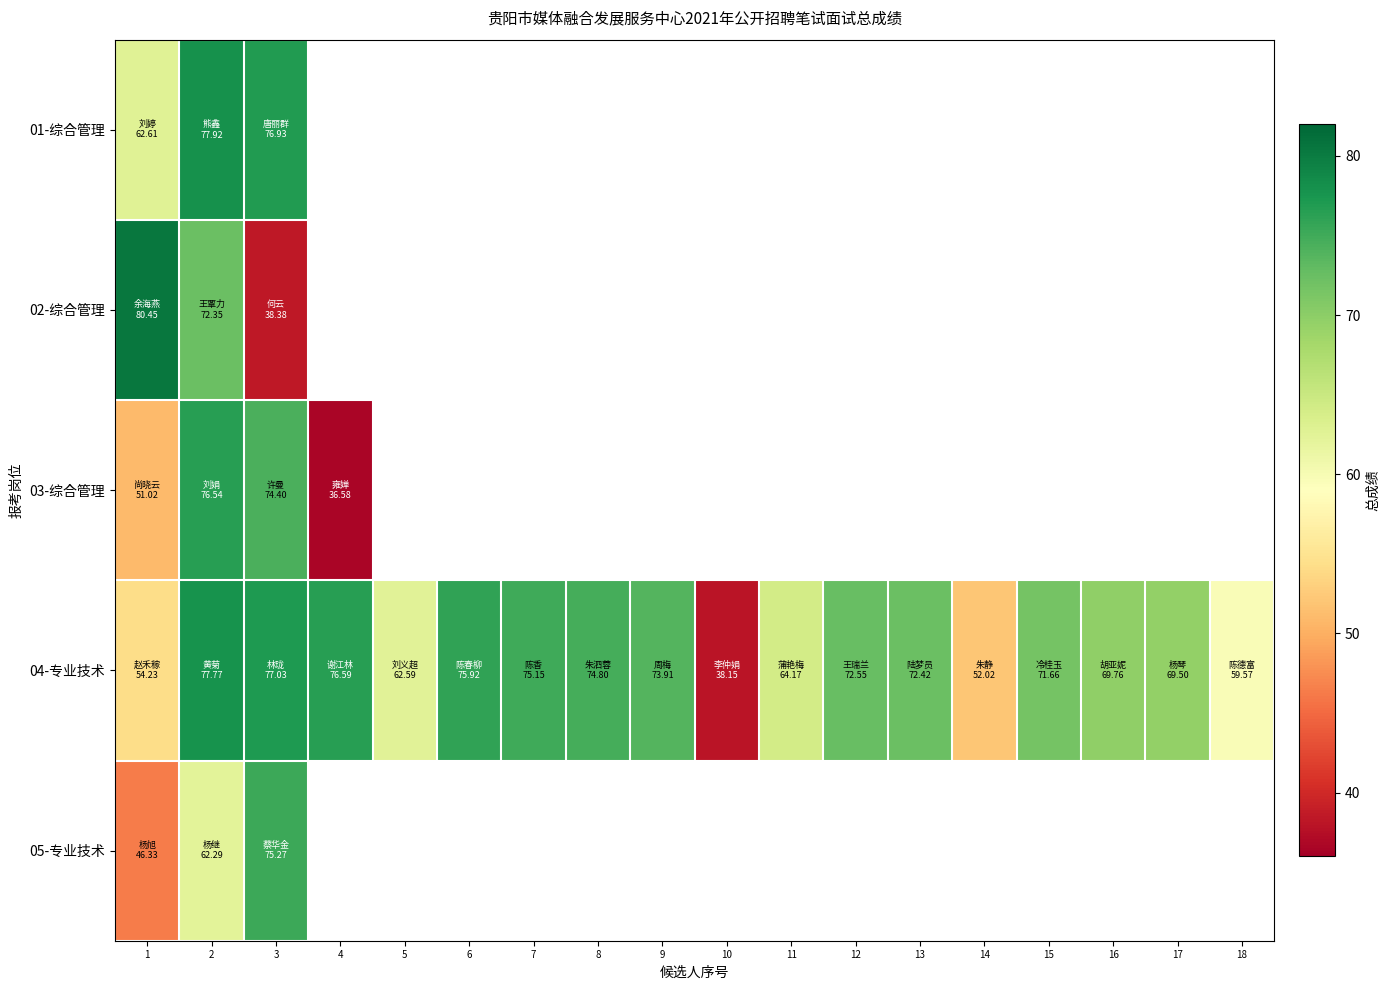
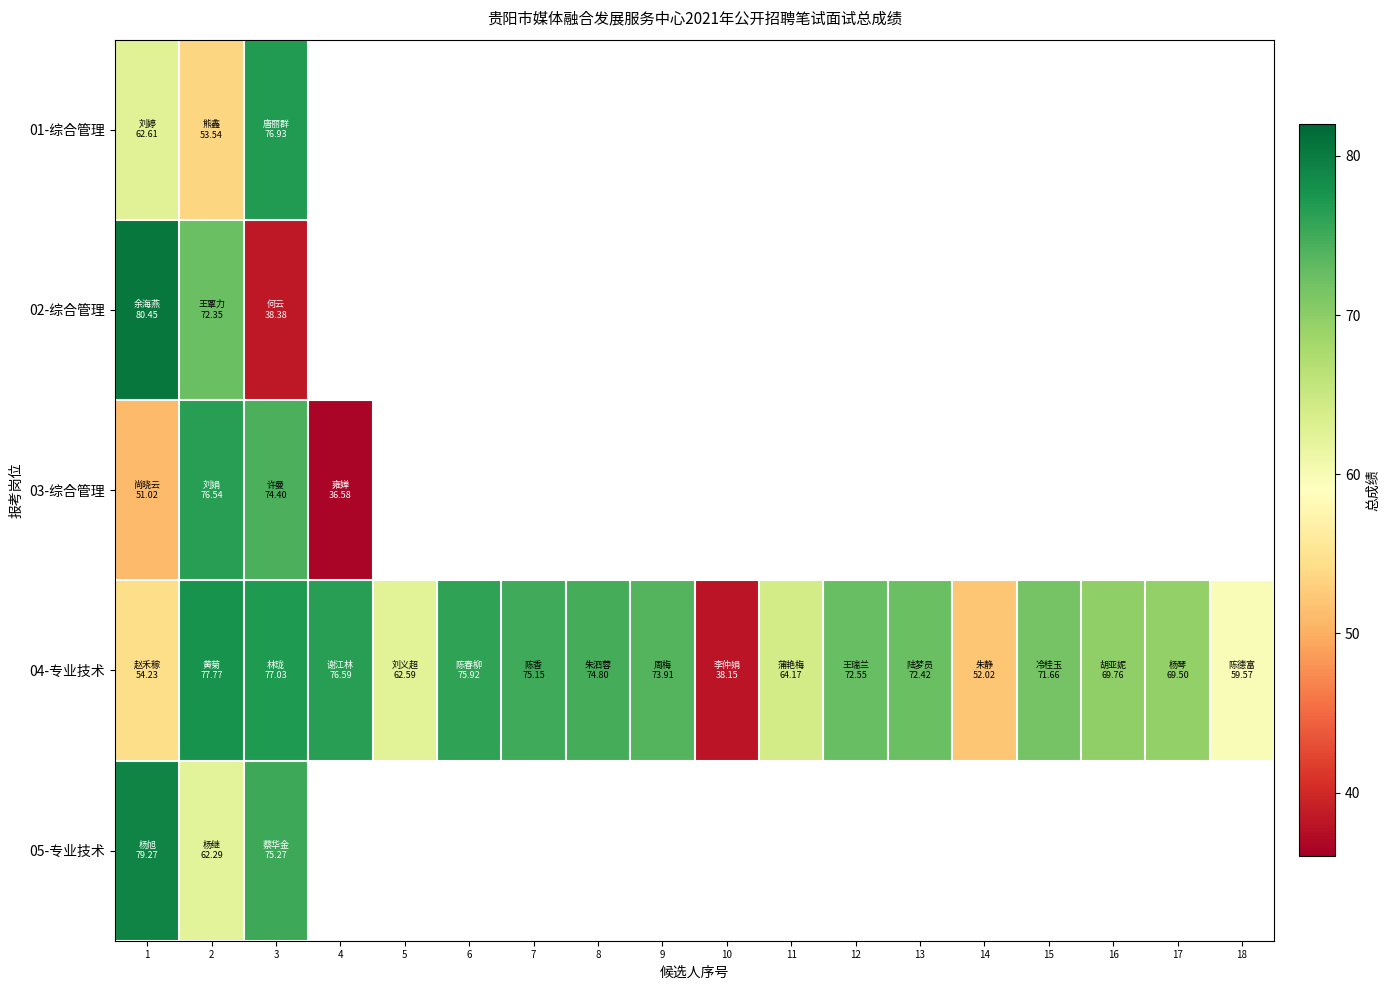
01-综合管理, 2: 77.92 -> 53.54
05-专业技术, 1: 46.33 -> 79.27
